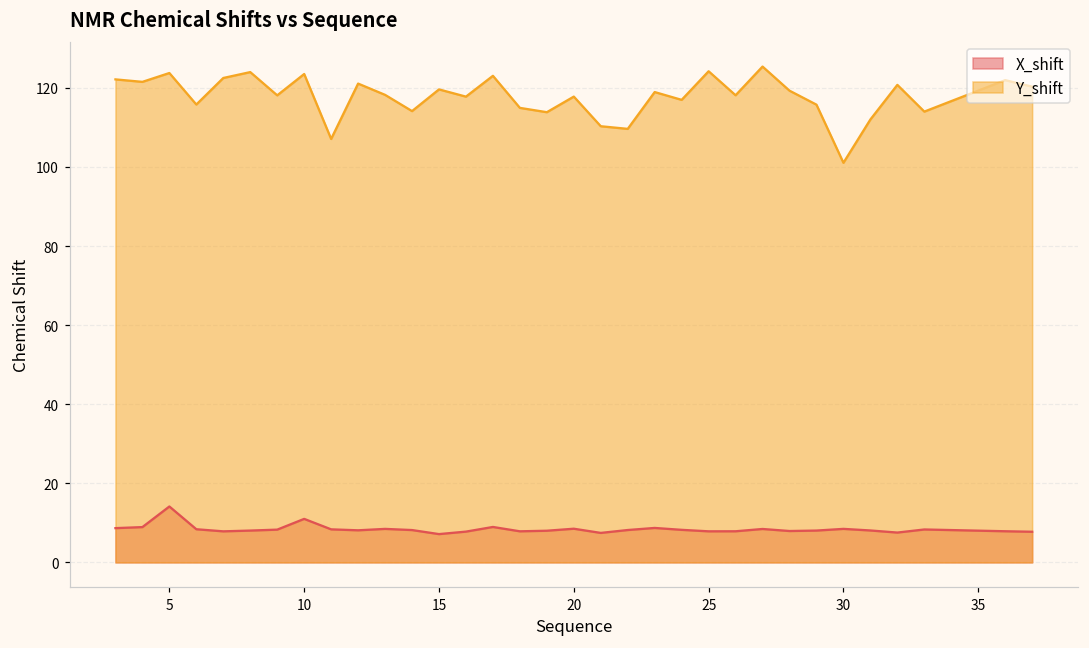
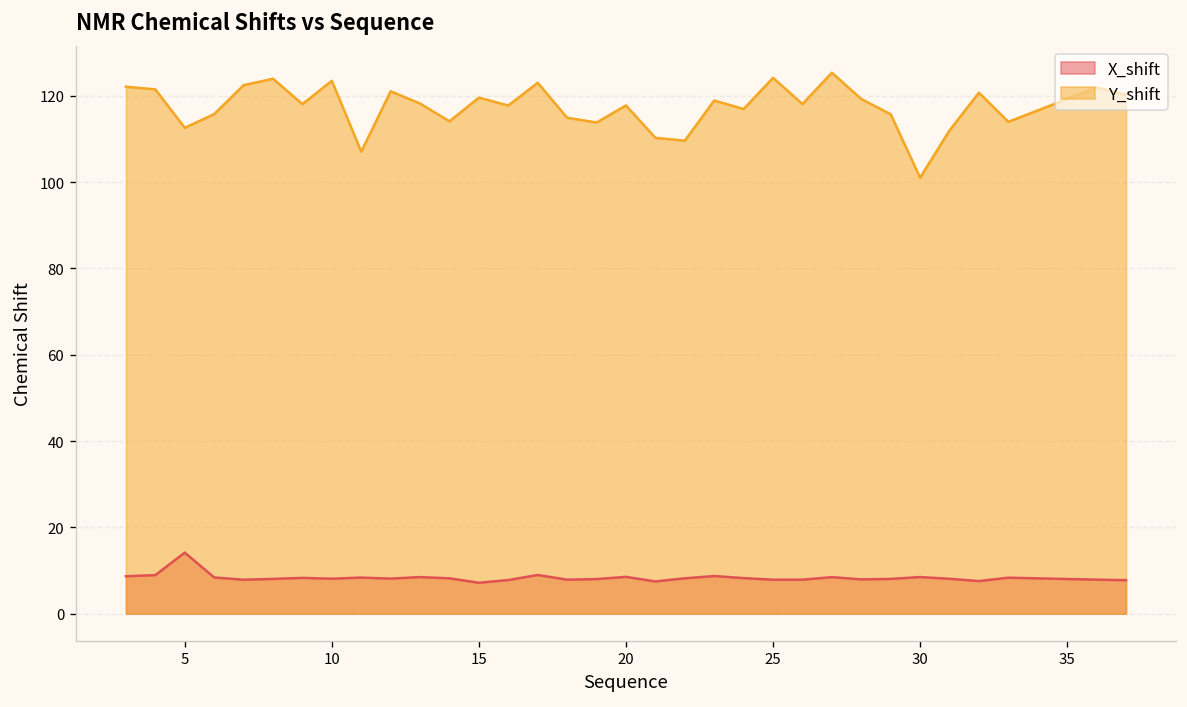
Y_shift, 5: 124 -> 113
X_shift, 10: 11 -> 8
